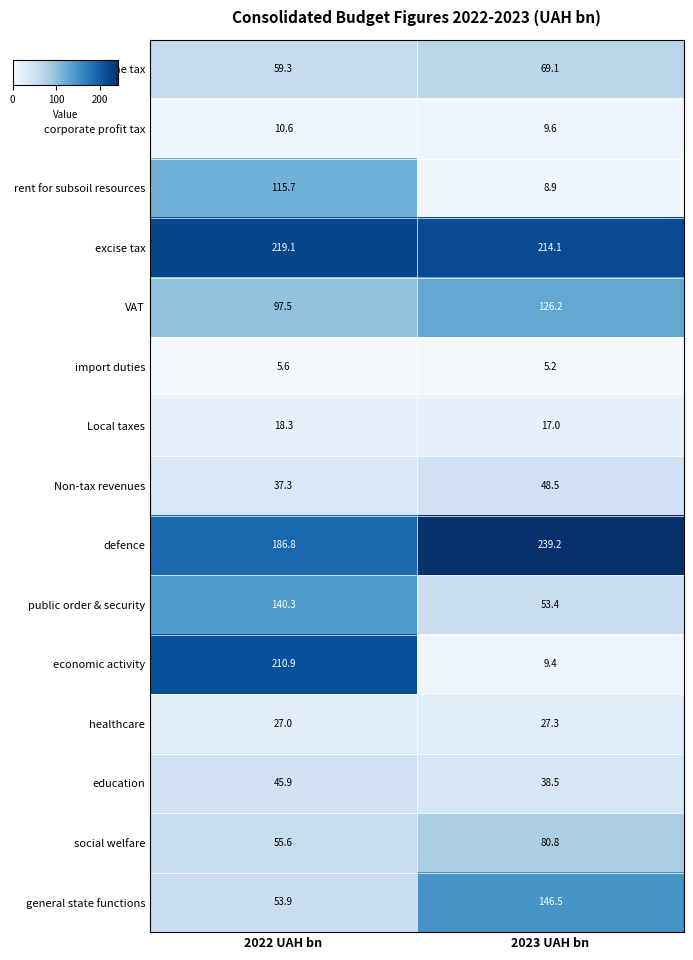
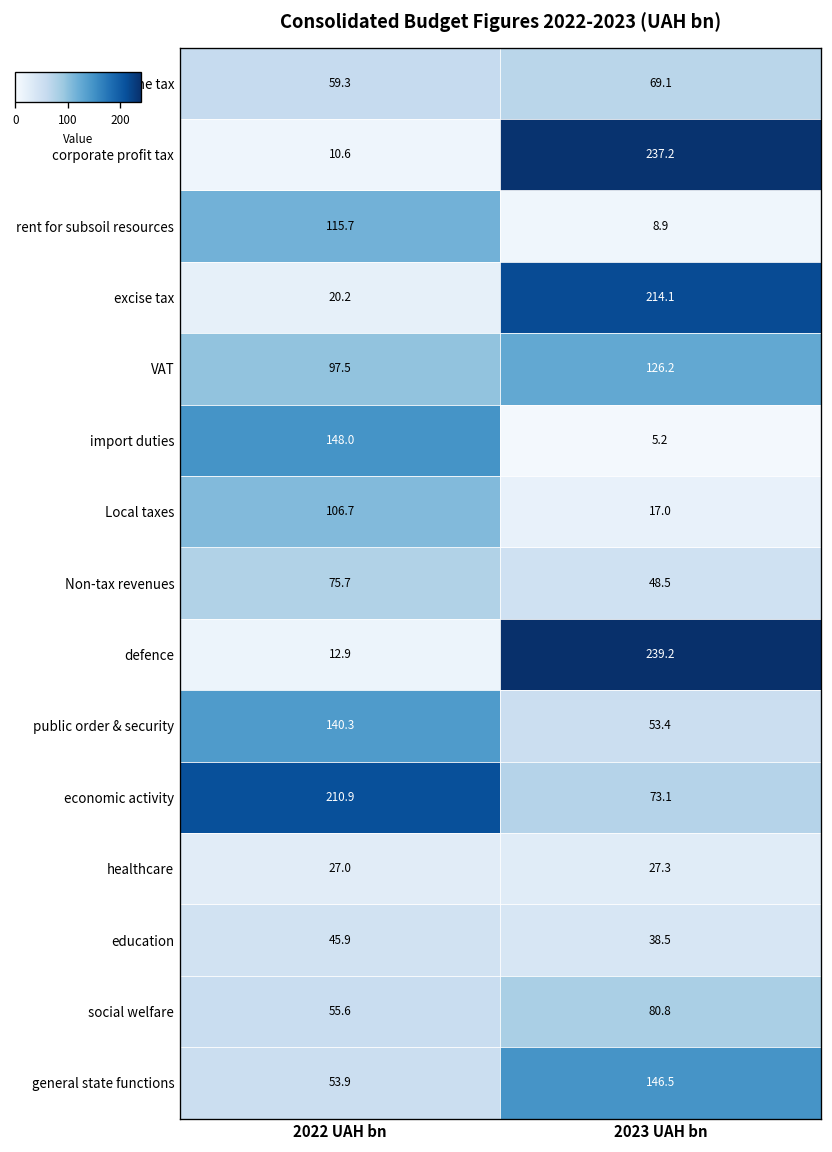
corporate profit tax, 2023 UAH bn: 9.6 -> 237.2
excise tax, 2022 UAH bn: 219.1 -> 20.2
import duties, 2022 UAH bn: 5.6 -> 148.0
Local taxes, 2022 UAH bn: 18.3 -> 106.7
Non-tax revenues, 2022 UAH bn: 37.3 -> 75.7
defence, 2022 UAH bn: 186.8 -> 12.9
economic activity, 2023 UAH bn: 9.4 -> 73.1
